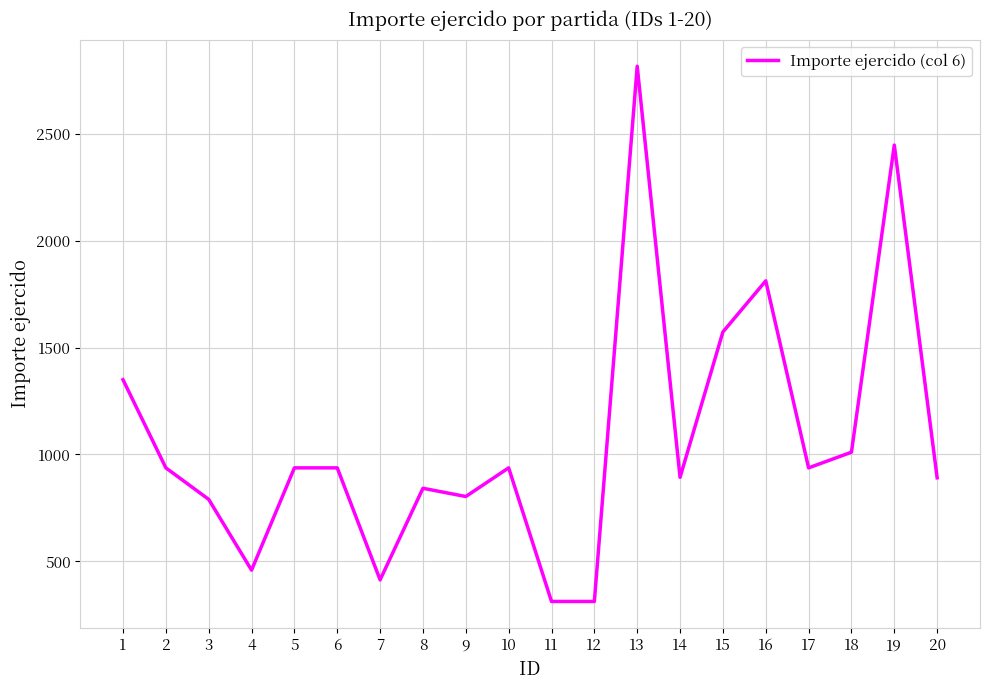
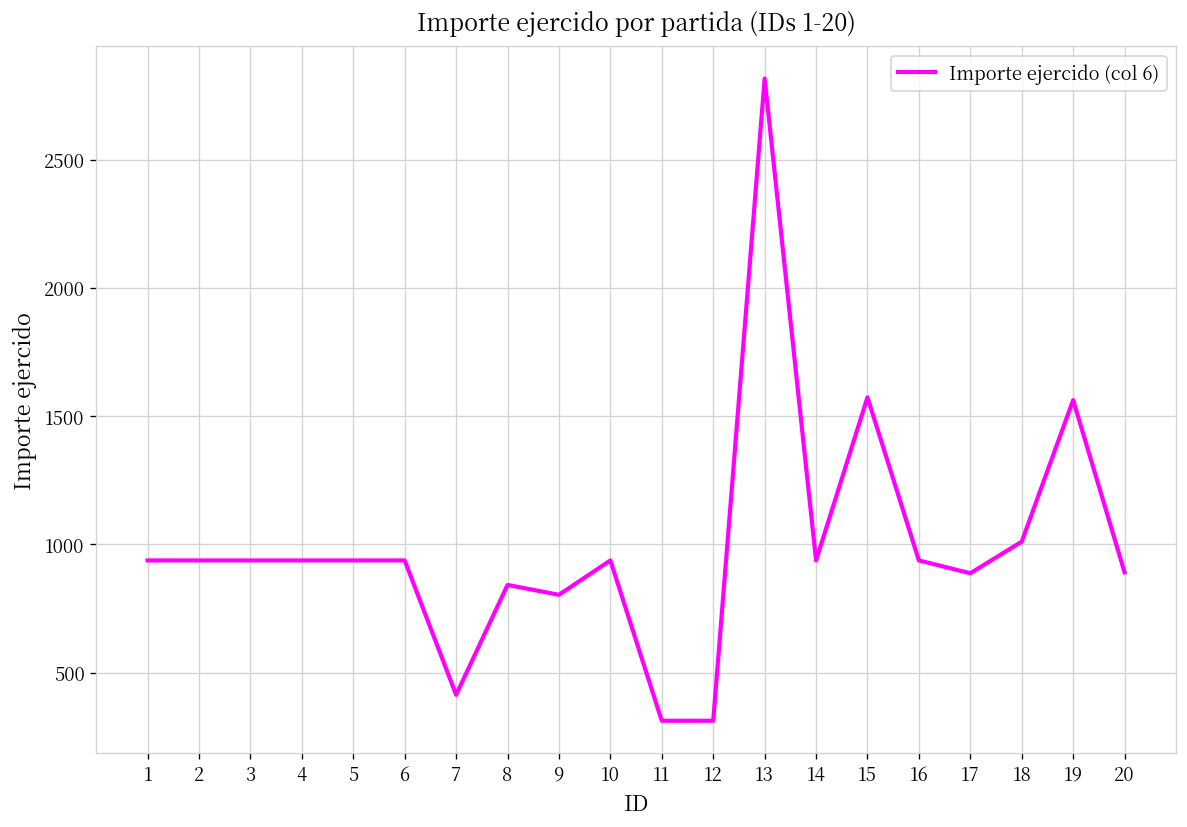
1: 1350 -> 940
3: 790 -> 940
4: 460 -> 940
14: 890 -> 940
16: 1810 -> 940
17: 940 -> 890
19: 2450 -> 1560
